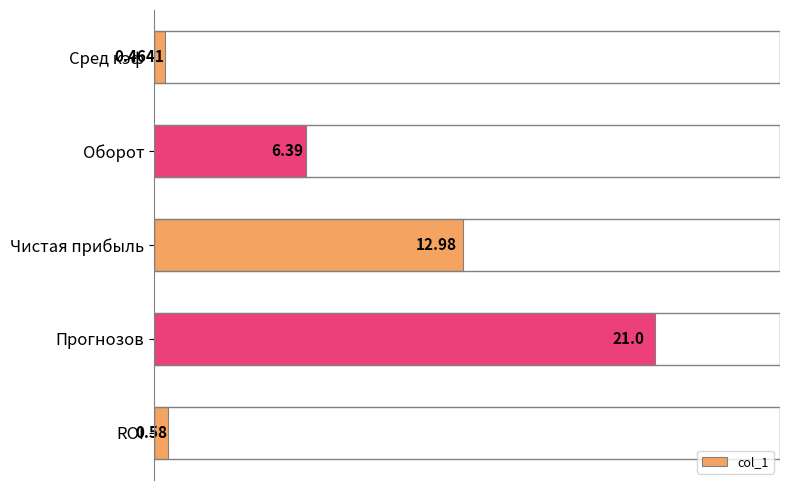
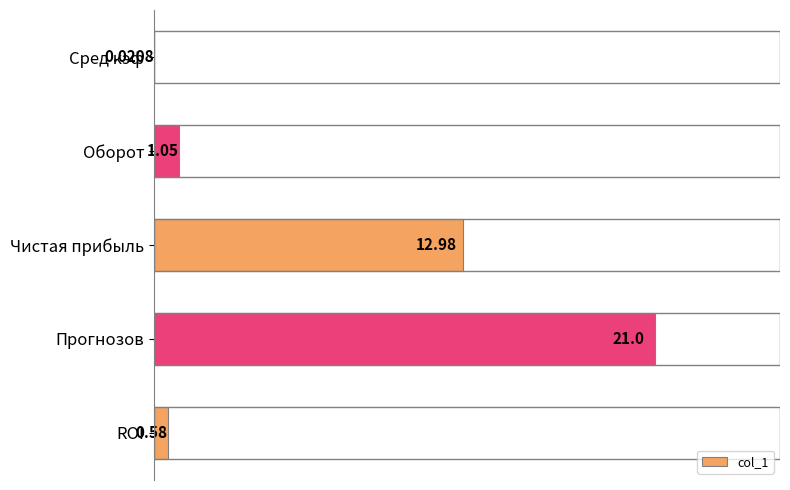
Сред кэф: 0.4641 -> 0.0208
Оборот: 6.39 -> 1.05
